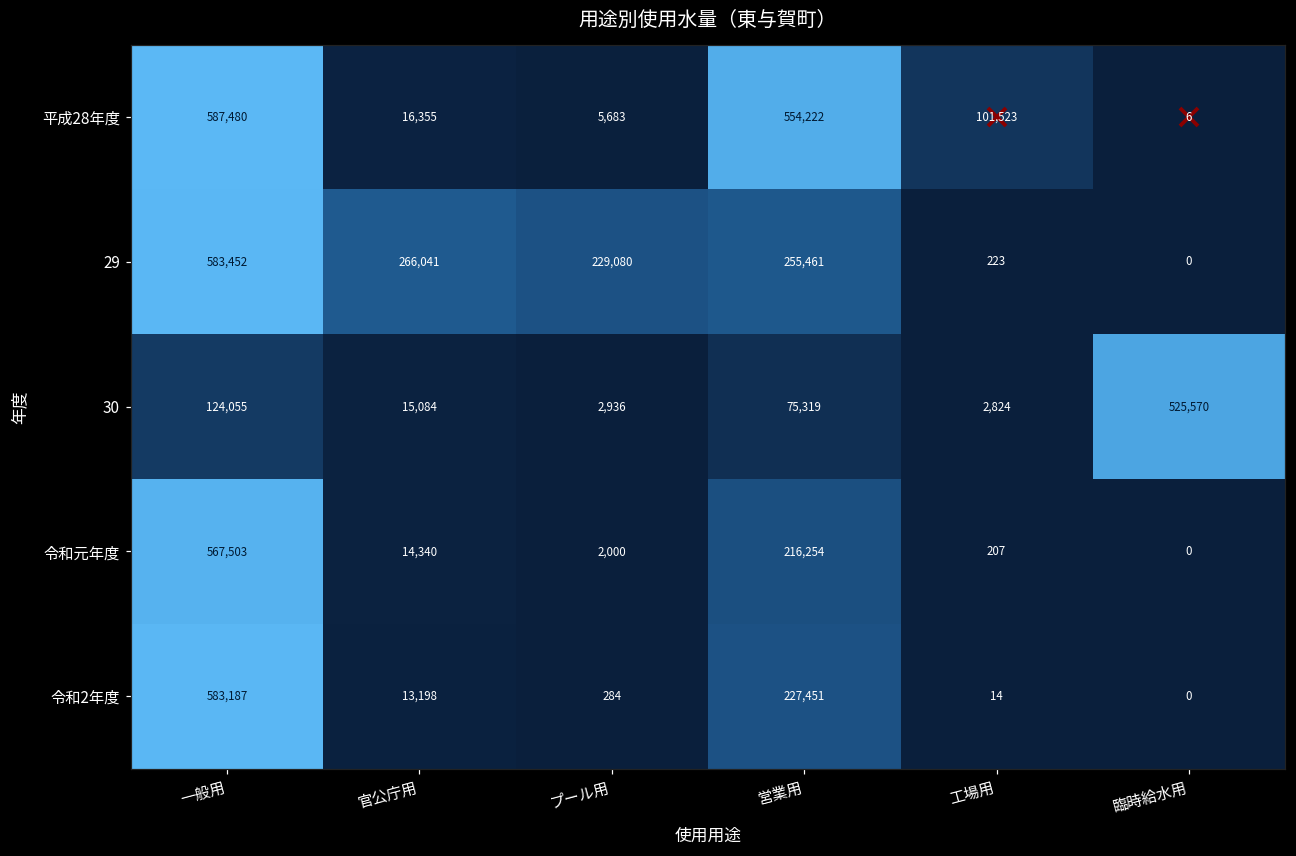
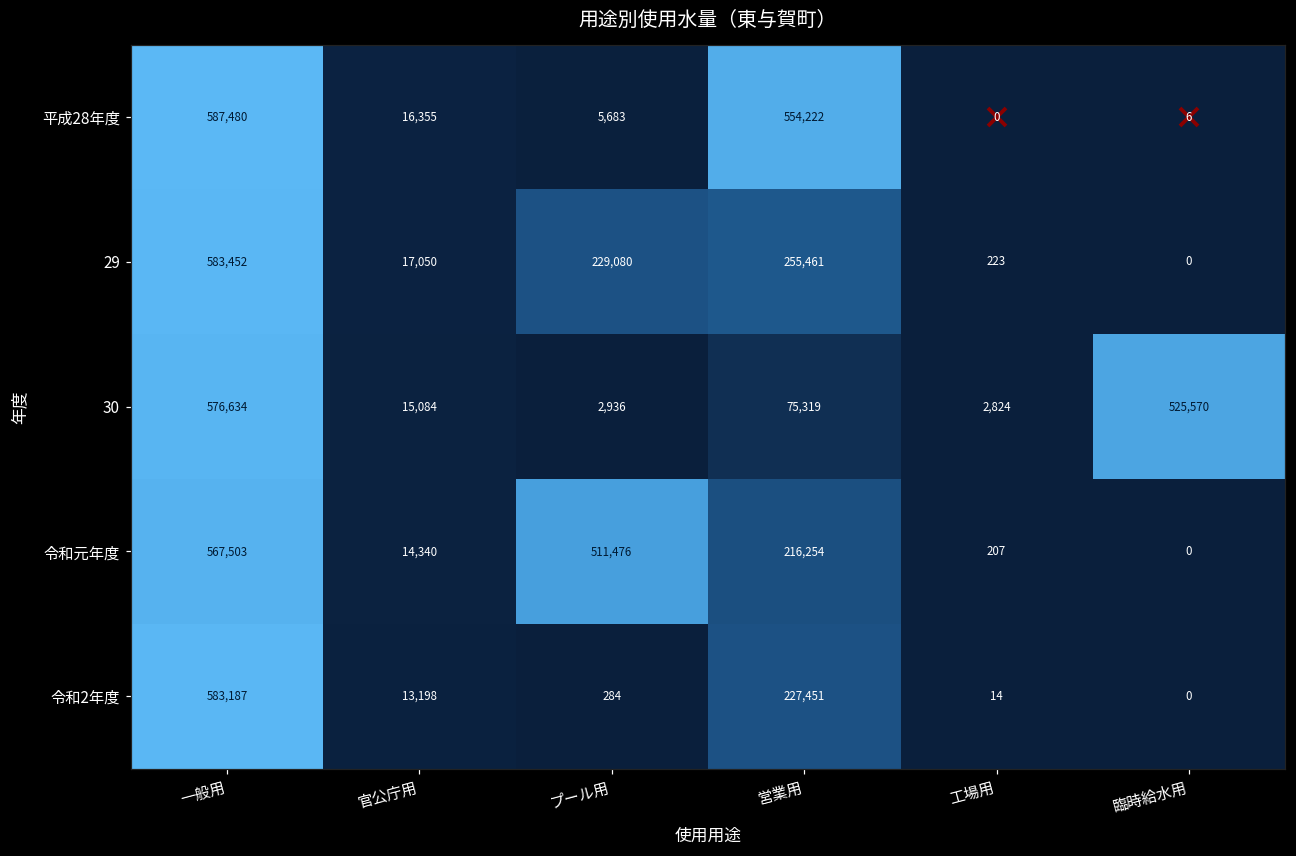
平成28年度, 工場用: 101,523 -> 0
29, 官公庁用: 266,041 -> 17,050
30, 一般用: 124,055 -> 576,634
令和元年度, プール用: 2,000 -> 511,476
